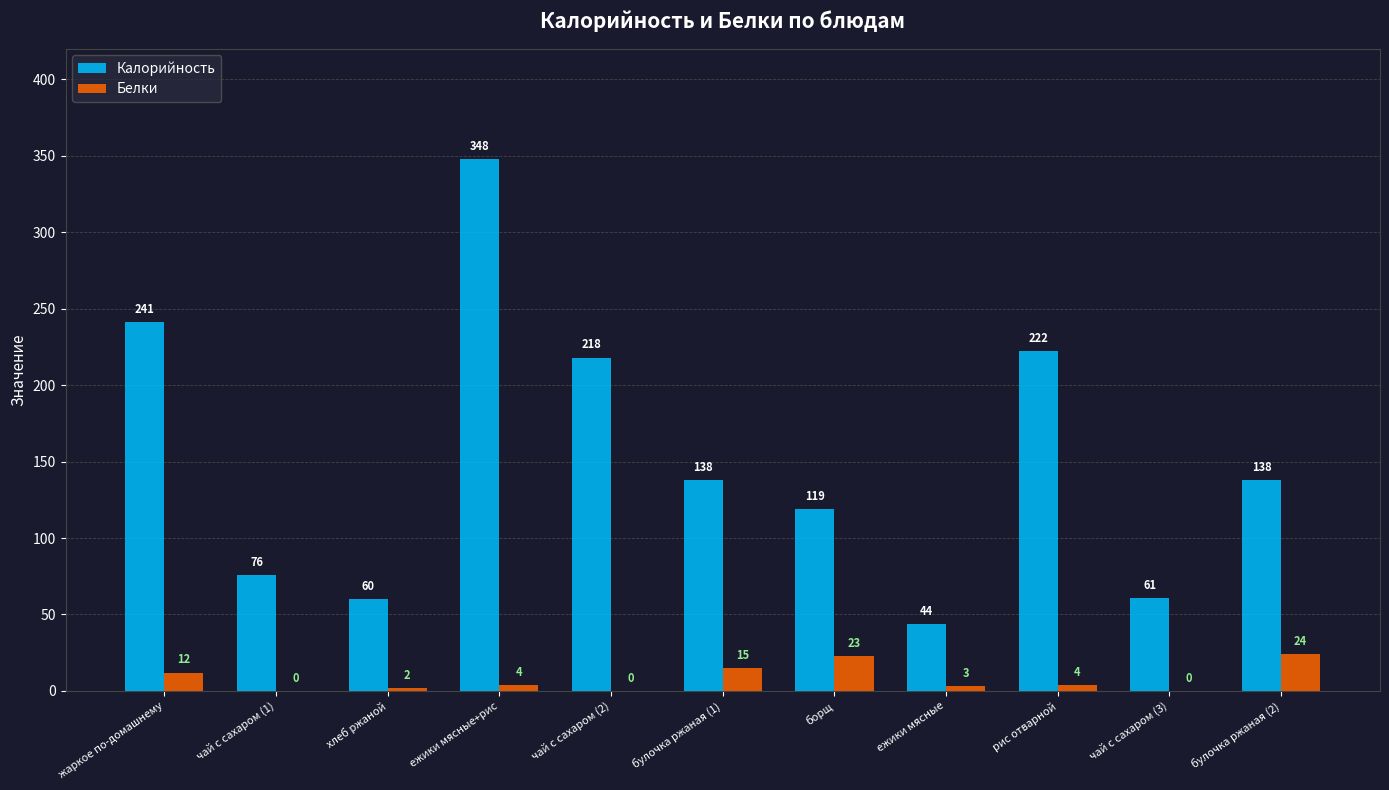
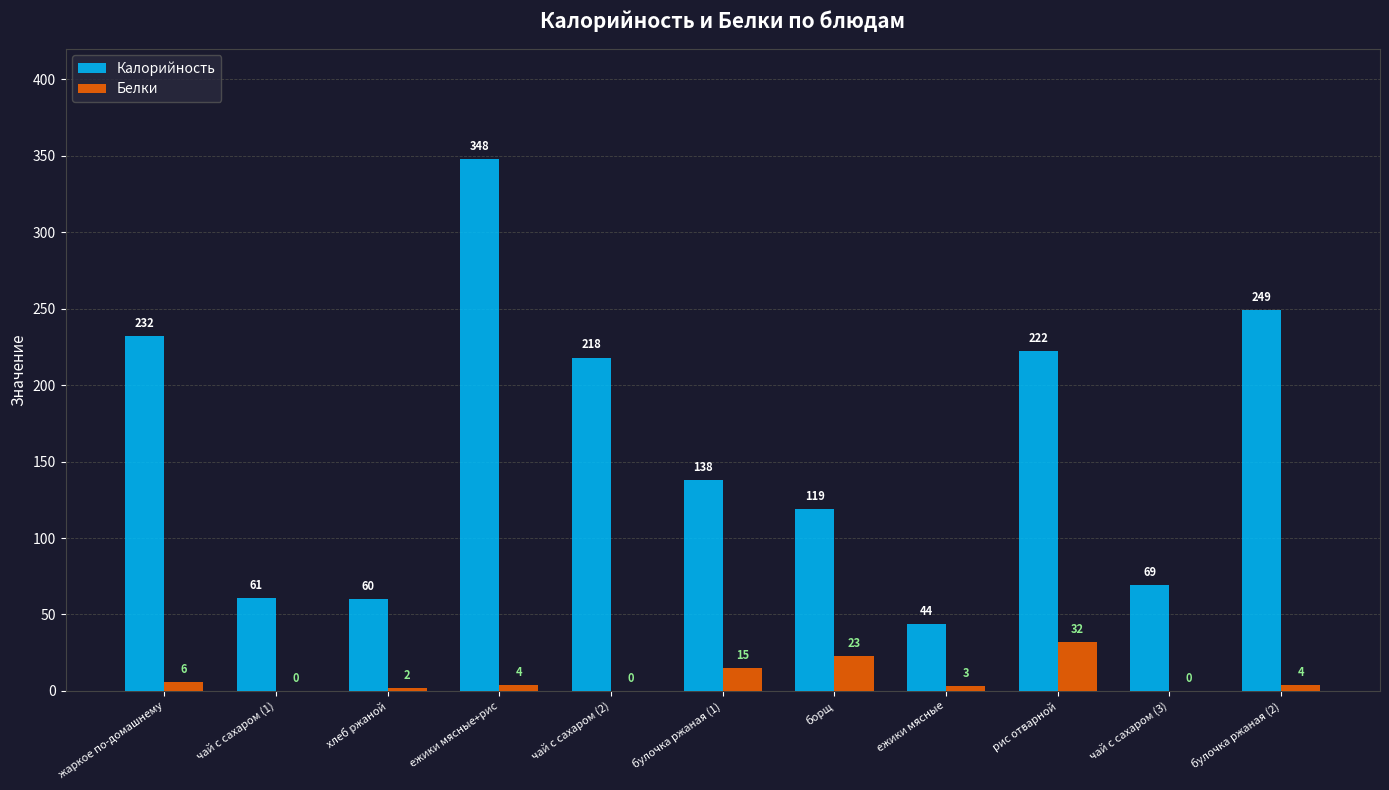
Калорийность, жаркое по-домашнему: 241 -> 232
Белки, жаркое по-домашнему: 12 -> 6
Калорийность, чай с сахаром (1): 76 -> 61
Белки, рис отварной: 4 -> 32
Калорийность, чай с сахаром (3): 61 -> 69
Калорийность, булочка ржаная (2): 138 -> 249
Белки, булочка ржаная (2): 24 -> 4
